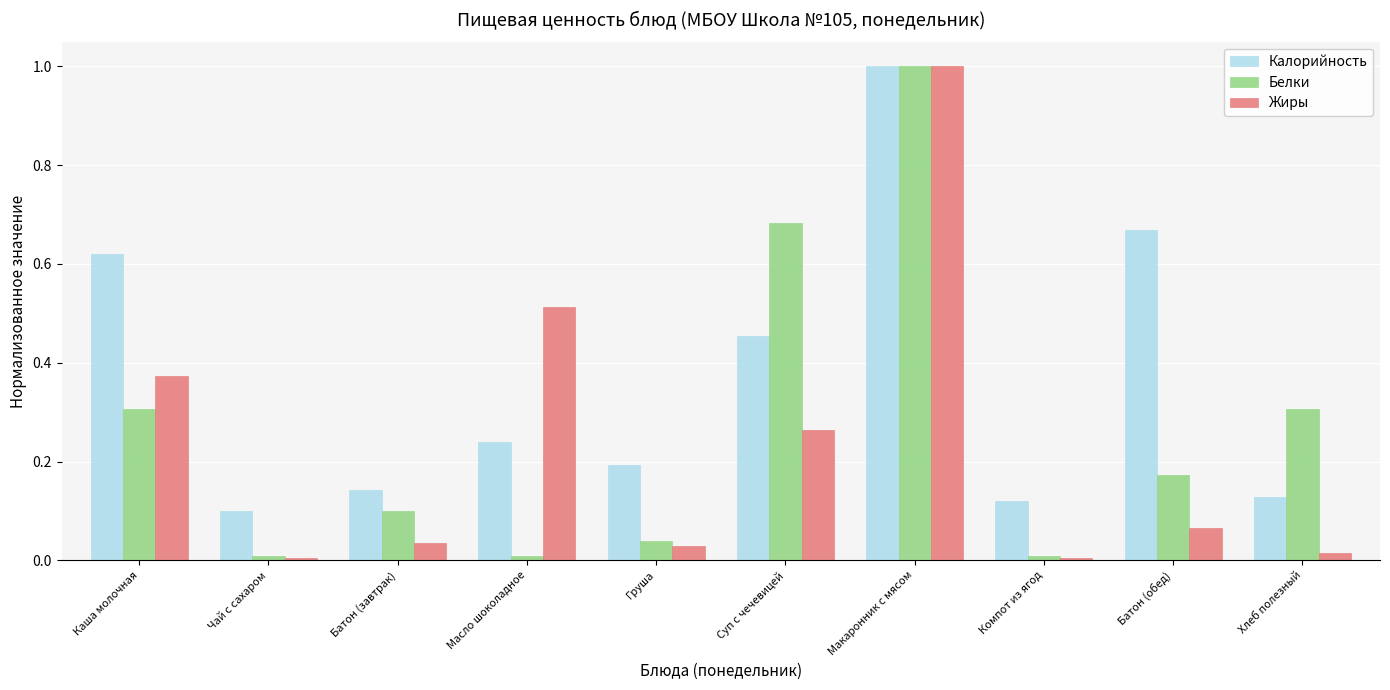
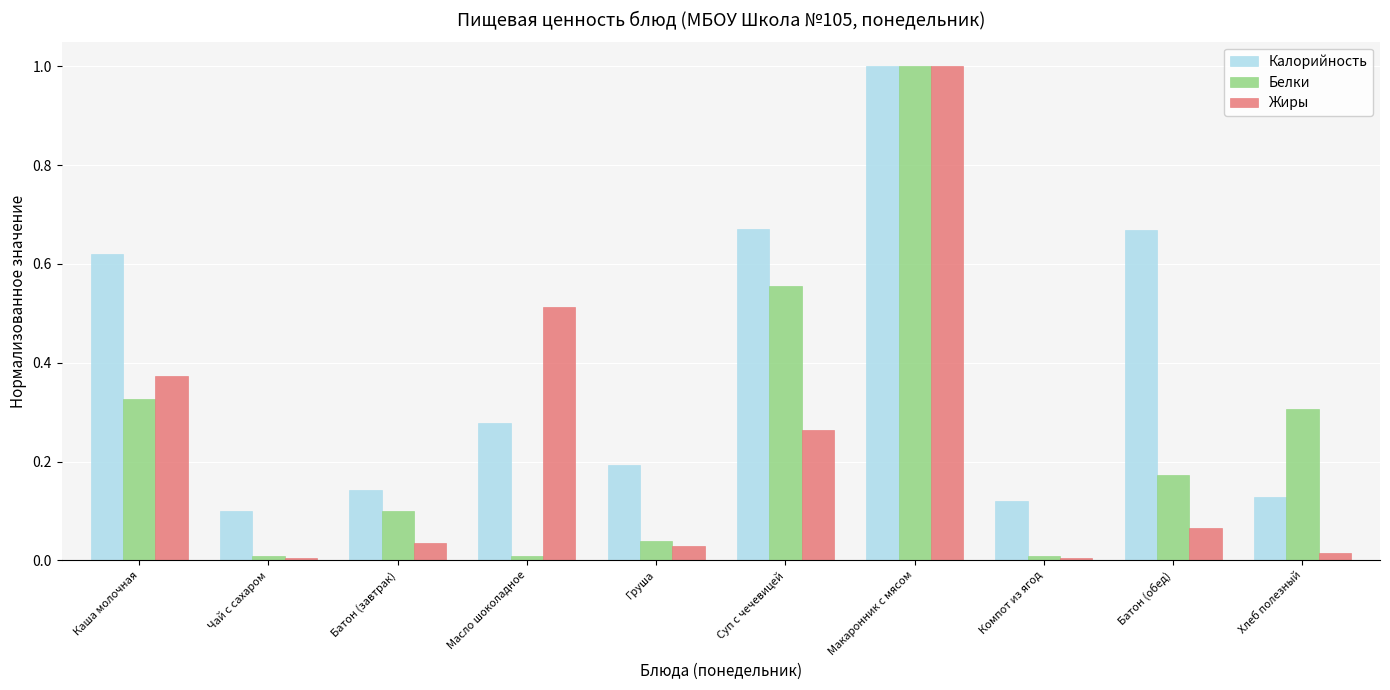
Белки, Каша молочная: 0.31 -> 0.33
Калорийность, Масло шоколадное: 0.24 -> 0.28
Калорийность, Суп с чечевицей: 0.45 -> 0.67
Белки, Суп с чечевицей: 0.68 -> 0.55
